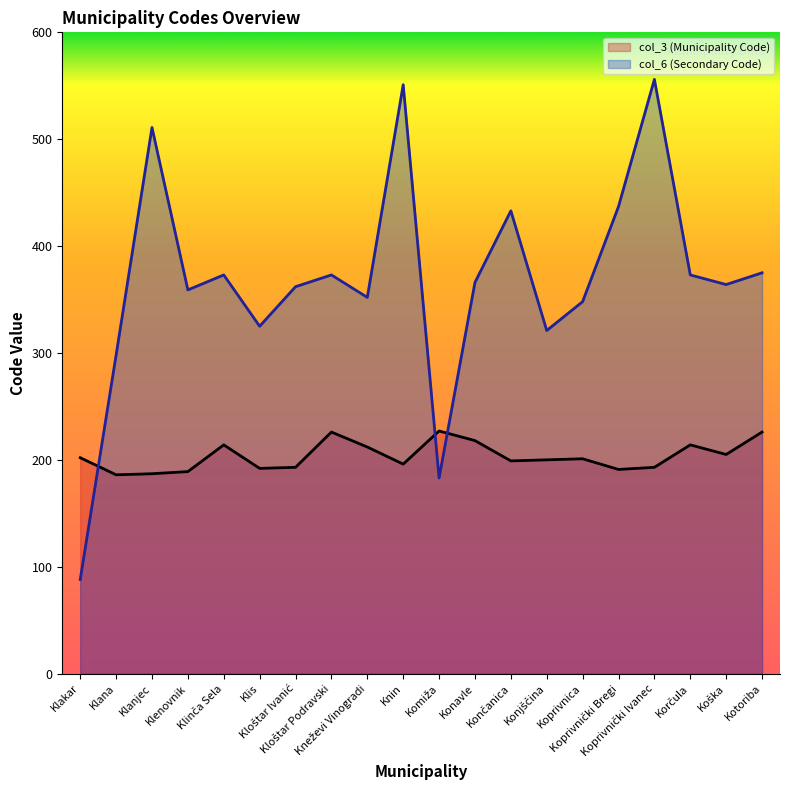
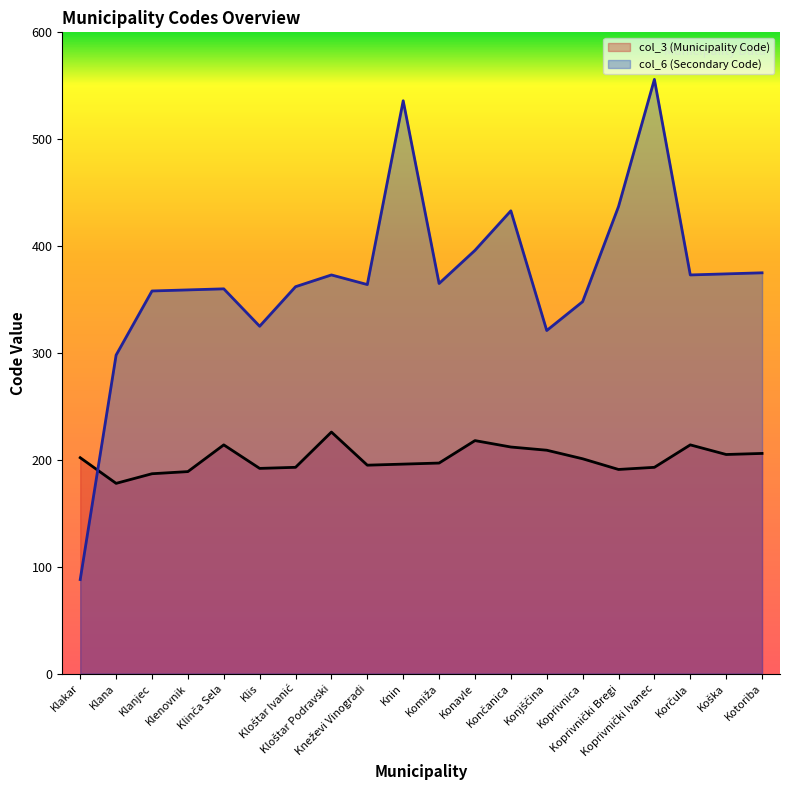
col_3 (Municipality Code), Klana: 186 -> 178
col_6 (Secondary Code), Klanjec: 511 -> 358
col_6 (Secondary Code), Klinča Sela: 373 -> 360
col_3 (Municipality Code), Kneževi Vinogradi: 212 -> 195
col_6 (Secondary Code), Kneževi Vinogradi: 352 -> 364
col_6 (Secondary Code), Knin: 551 -> 536
col_3 (Municipality Code), Komiža: 227 -> 197
col_6 (Secondary Code), Komiža: 183 -> 365
col_6 (Secondary Code), Konavle: 366 -> 396
col_3 (Municipality Code), Končanica: 199 -> 212
col_3 (Municipality Code), Konjščina: 200 -> 209
col_6 (Secondary Code), Koška: 364 -> 374
col_3 (Municipality Code), Kotoriba: 226 -> 206
